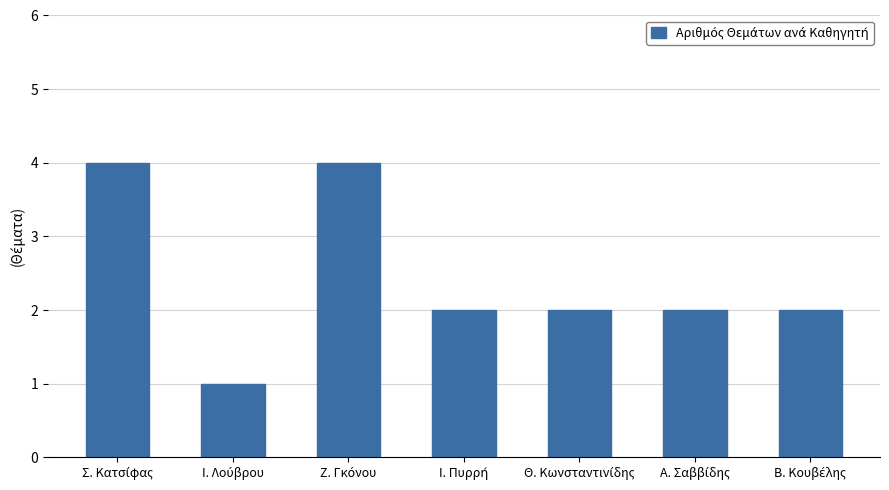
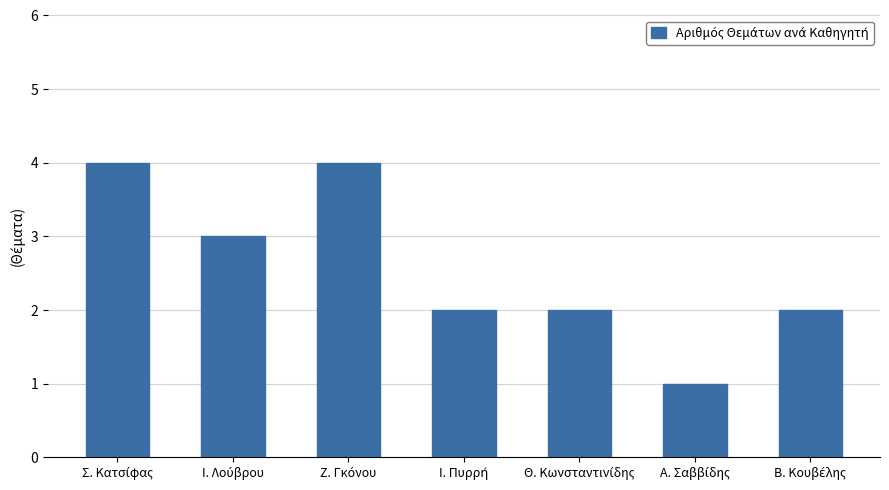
Ι. Λούβρου: 1 -> 3
Α. Σαββίδης: 2 -> 1
